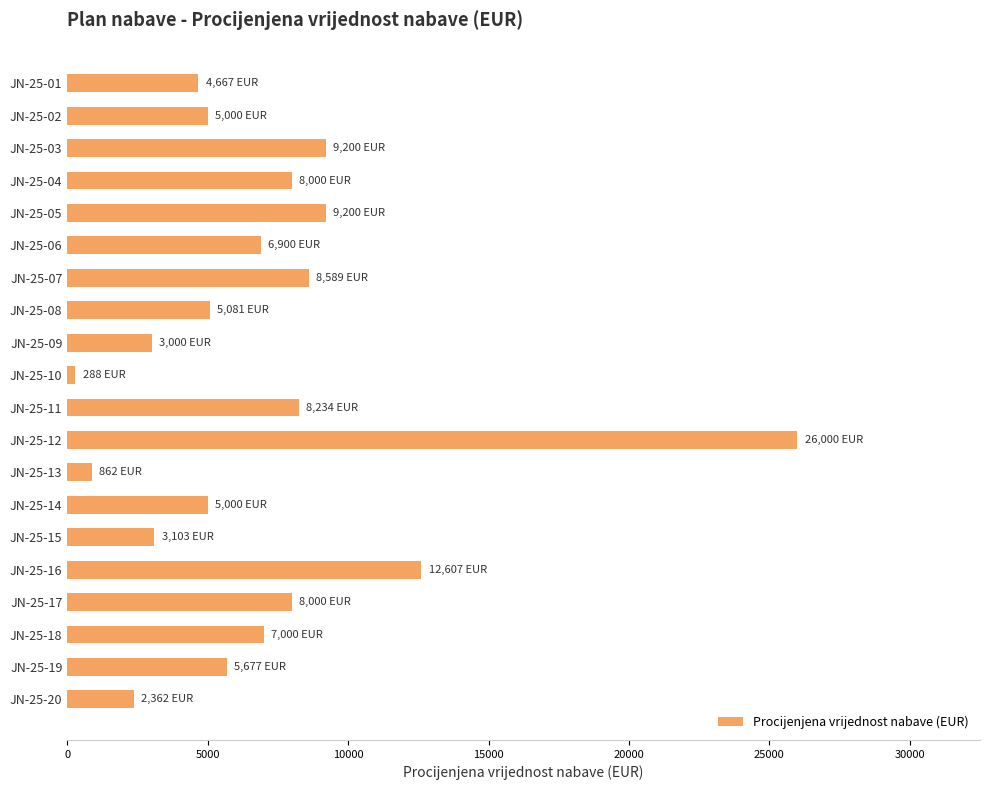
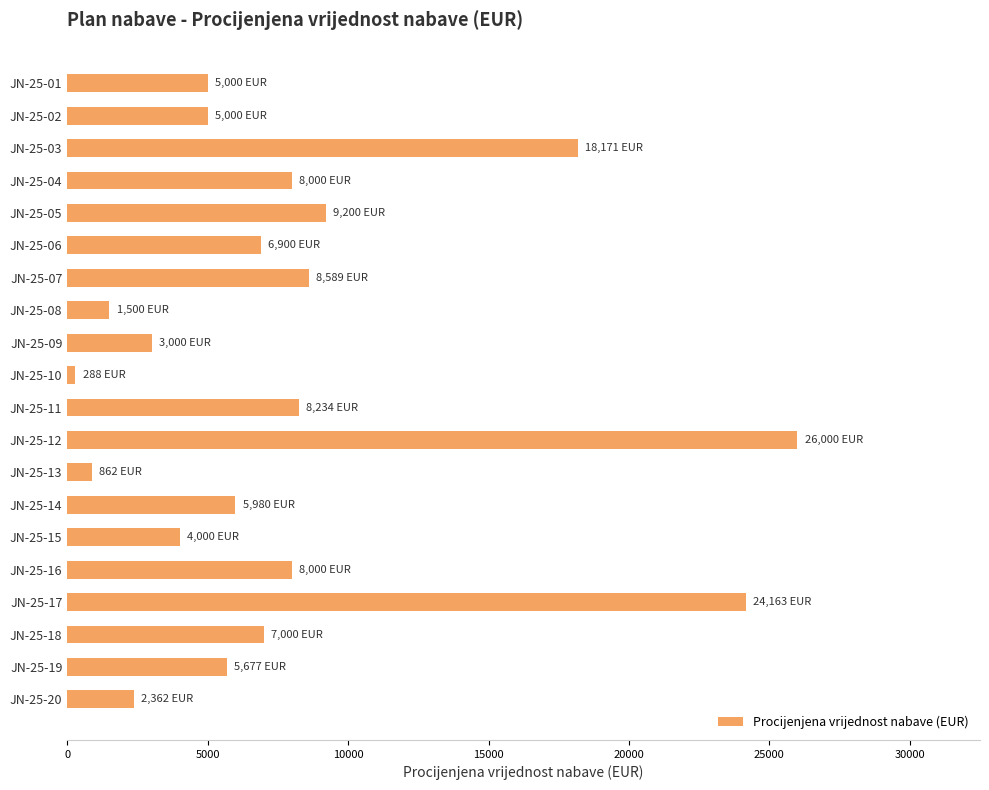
JN-25-01: 4,667 -> 5,000
JN-25-03: 9,200 -> 18,171
JN-25-08: 5,081 -> 1,500
JN-25-14: 5,000 -> 5,980
JN-25-15: 3,103 -> 4,000
JN-25-16: 12,607 -> 8,000
JN-25-17: 8,000 -> 24,163
